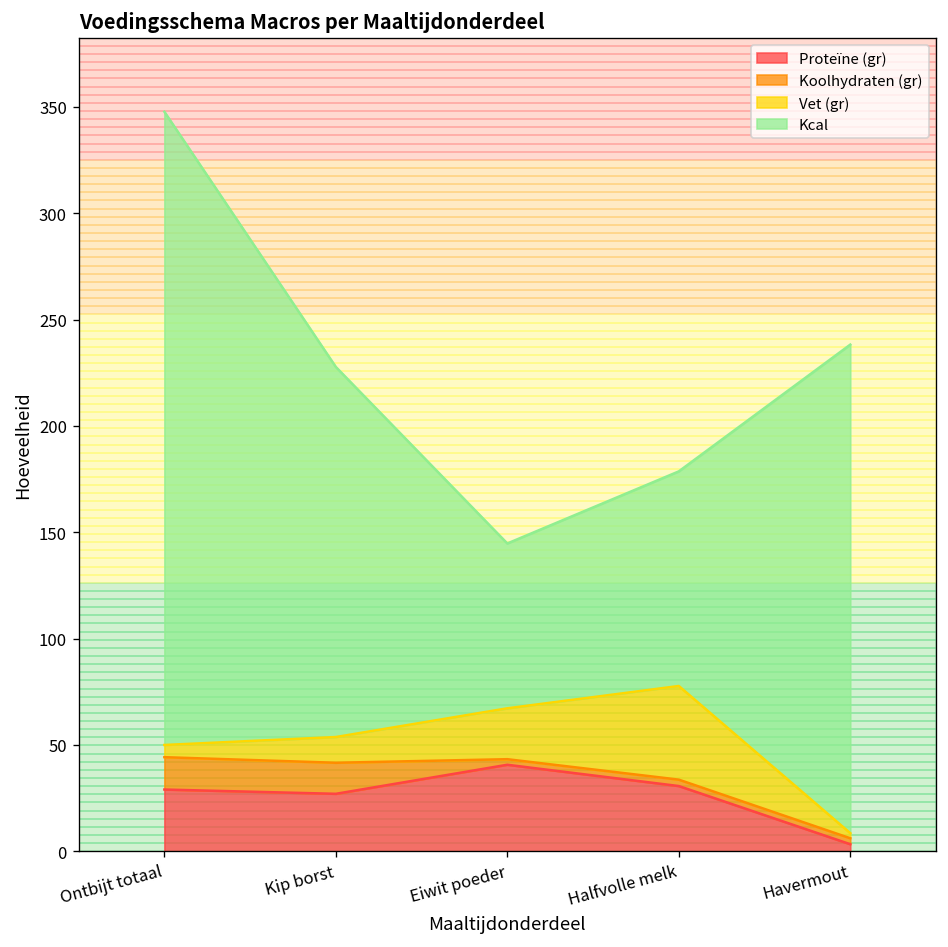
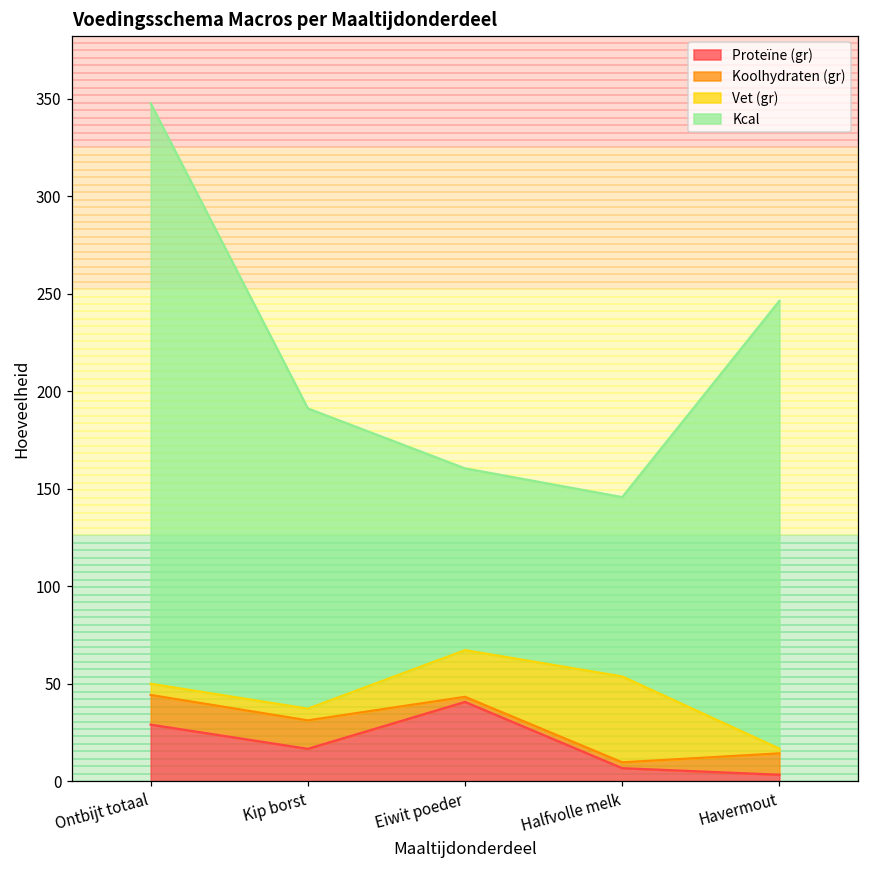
Proteïne (gr), Kip borst: 27 -> 17
Vet (gr), Kip borst: 12 -> 6
Kcal, Kip borst: 174 -> 154
Kcal, Eiwit poeder: 78 -> 93
Proteïne (gr), Halfvolle melk: 31 -> 7
Kcal, Halfvolle melk: 101 -> 92
Koolhydraten (gr), Havermout: 3 -> 11
